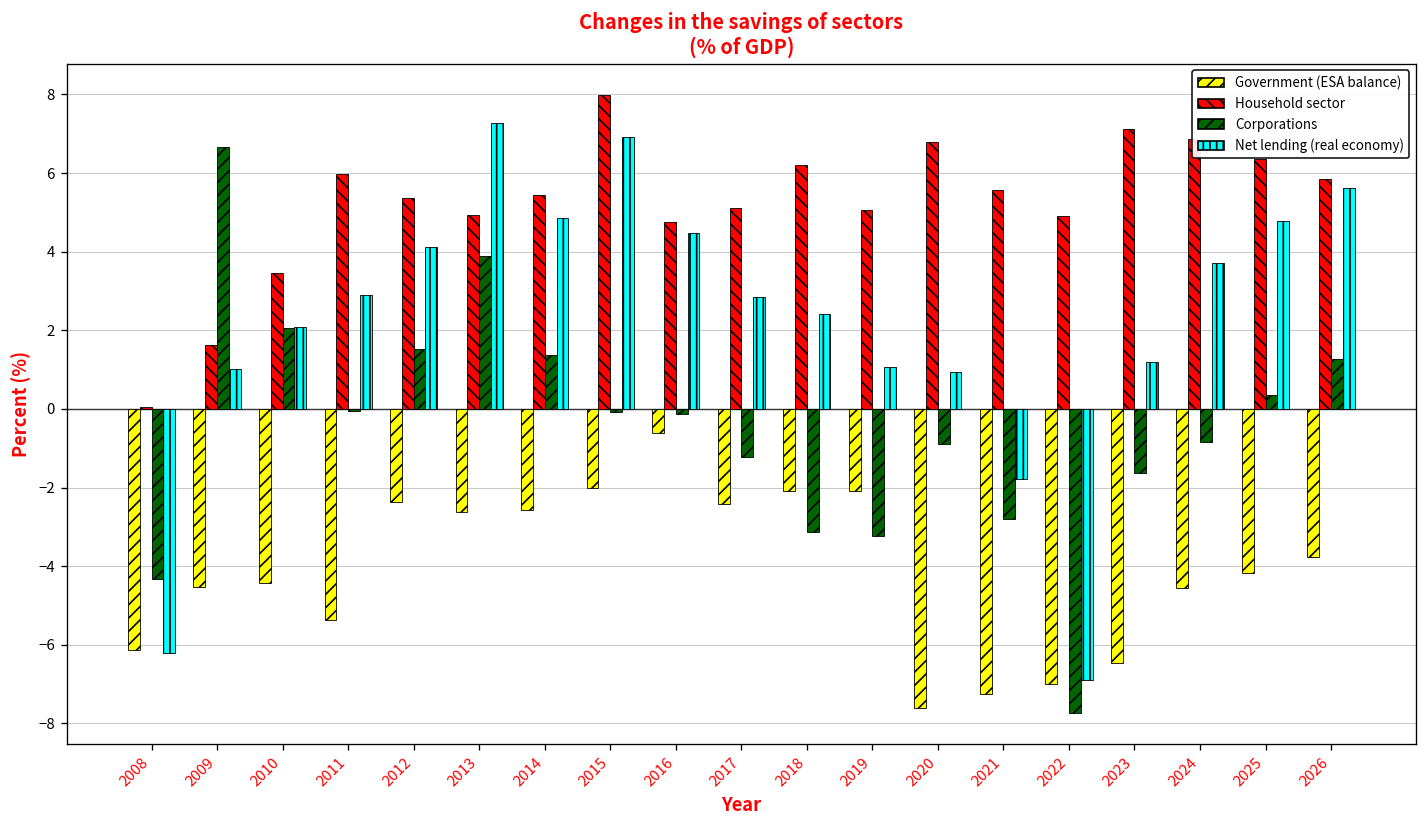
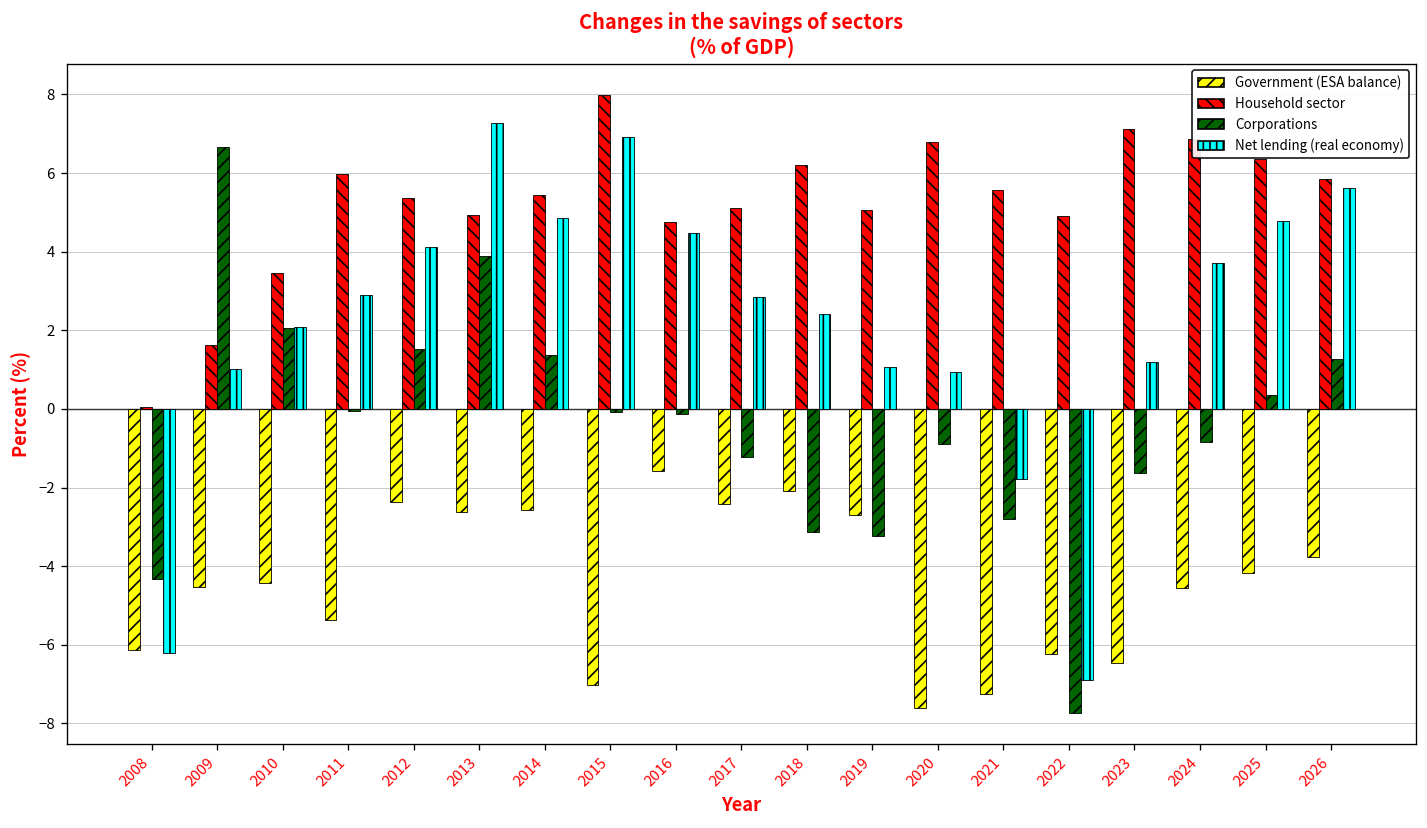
Government (ESA balance), 2015: -2.0 -> -7.0
Government (ESA balance), 2016: -0.6 -> -1.6
Government (ESA balance), 2019: -2.1 -> -2.7
Government (ESA balance), 2022: -7.0 -> -6.2
